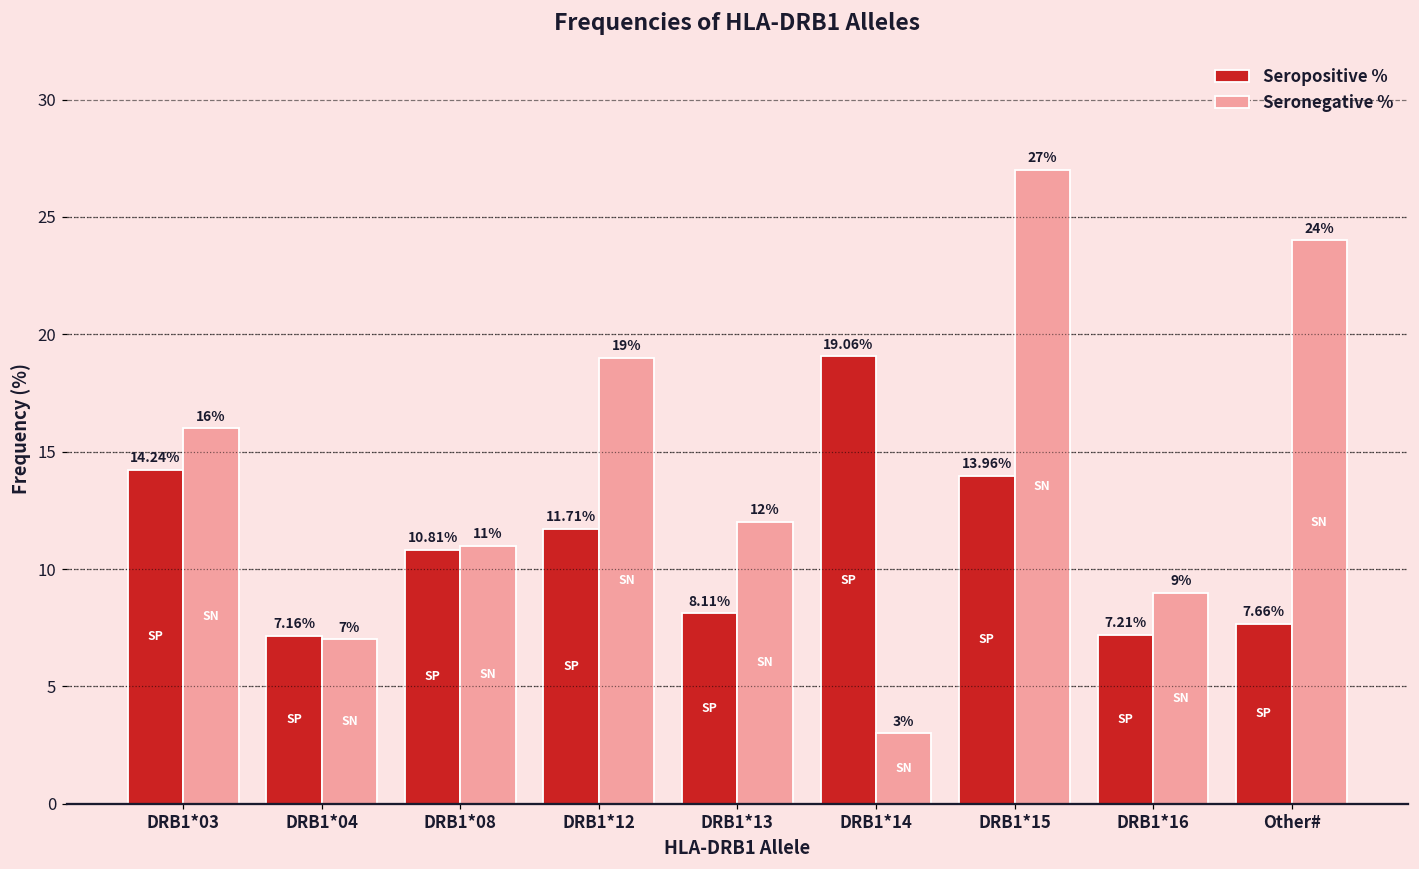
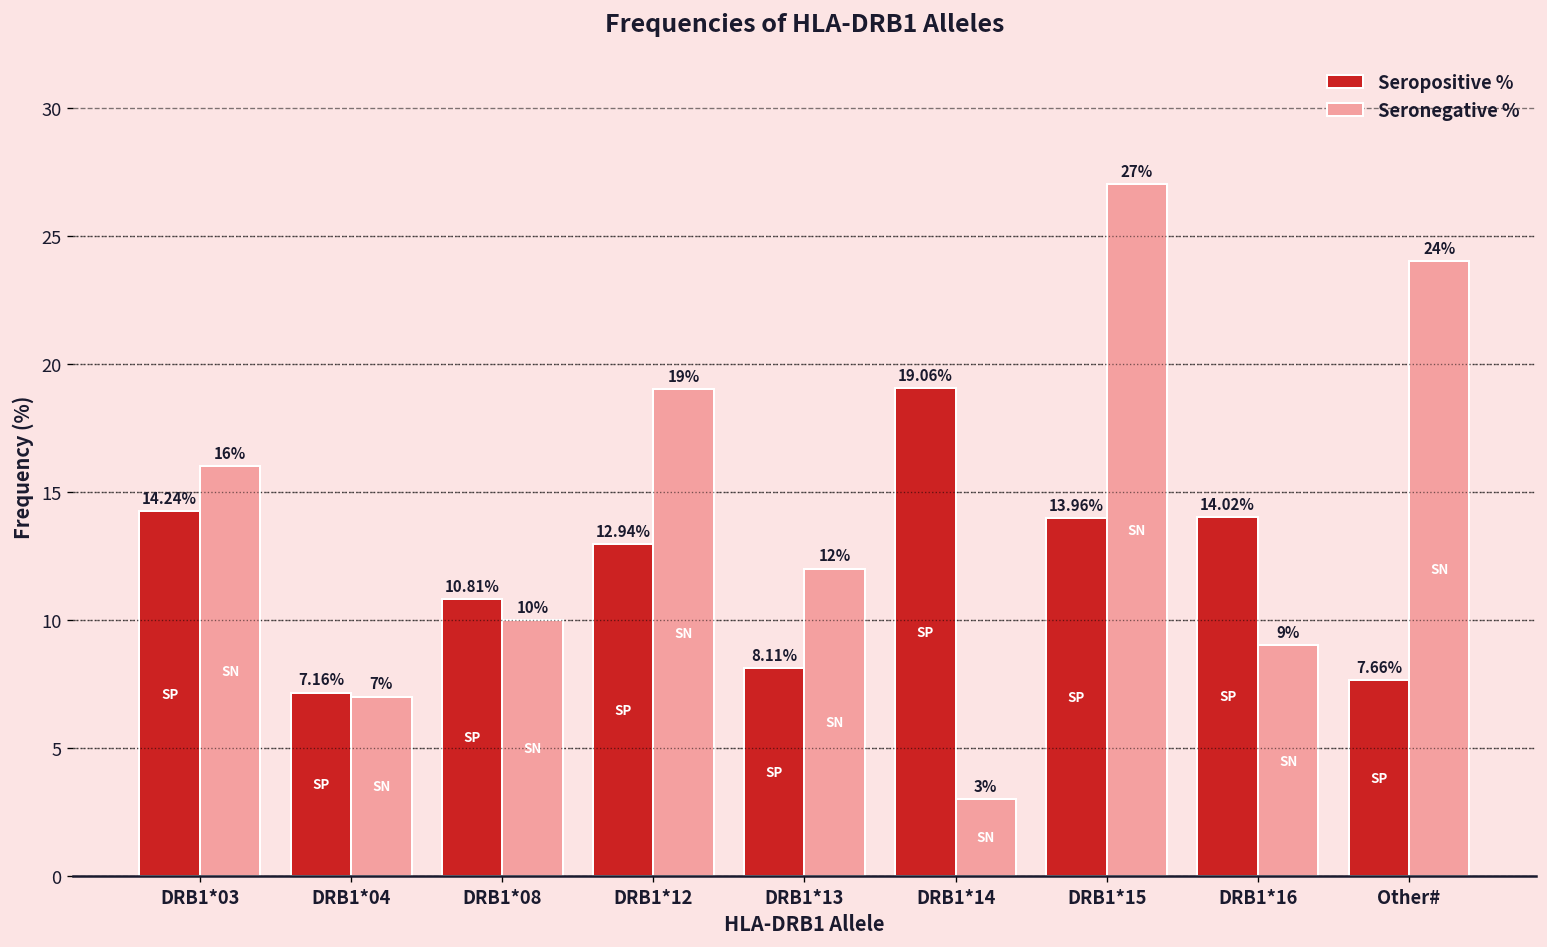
Seronegative %, DRB1*08: 11% -> 10%
Seropositive %, DRB1*12: 11.71% -> 12.94%
Seropositive %, DRB1*16: 7.21% -> 14.02%
